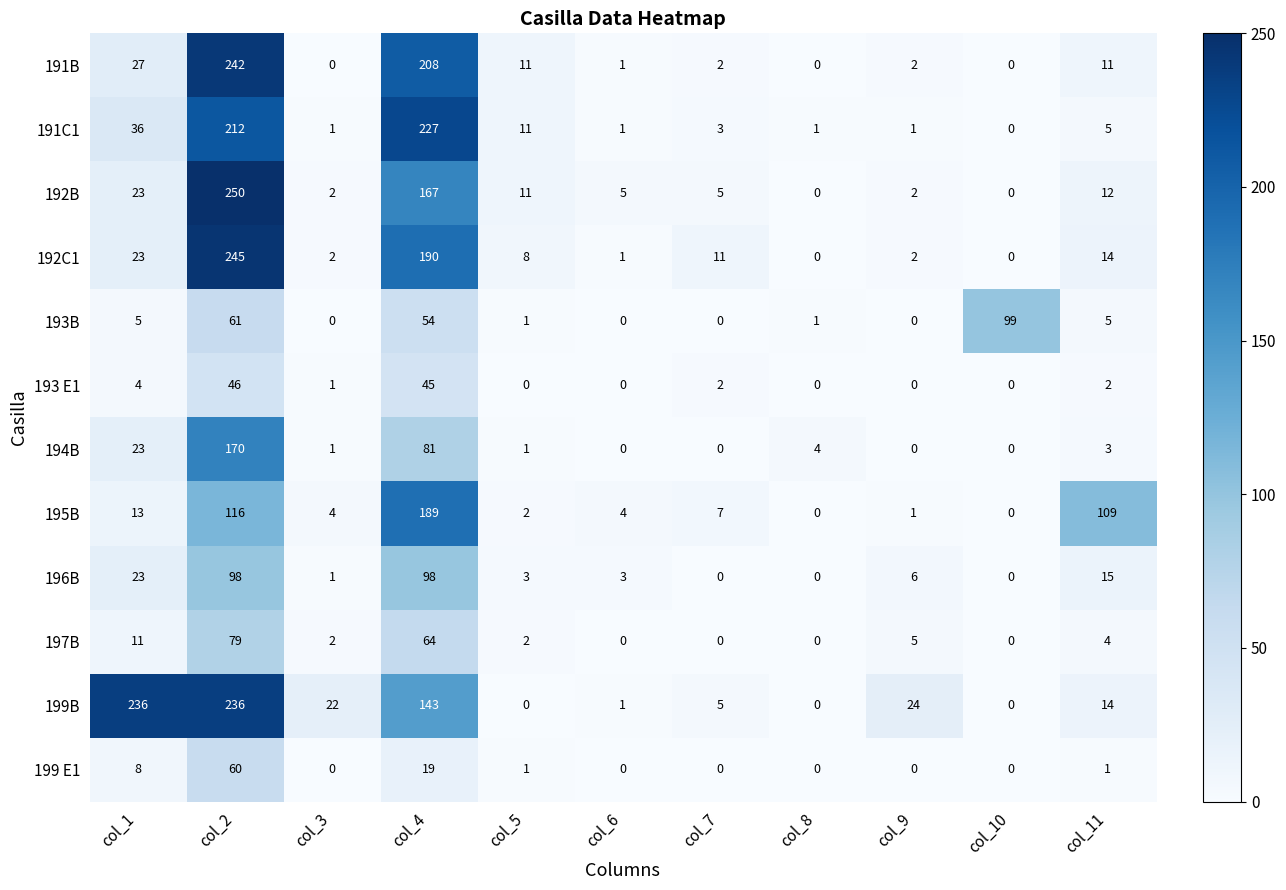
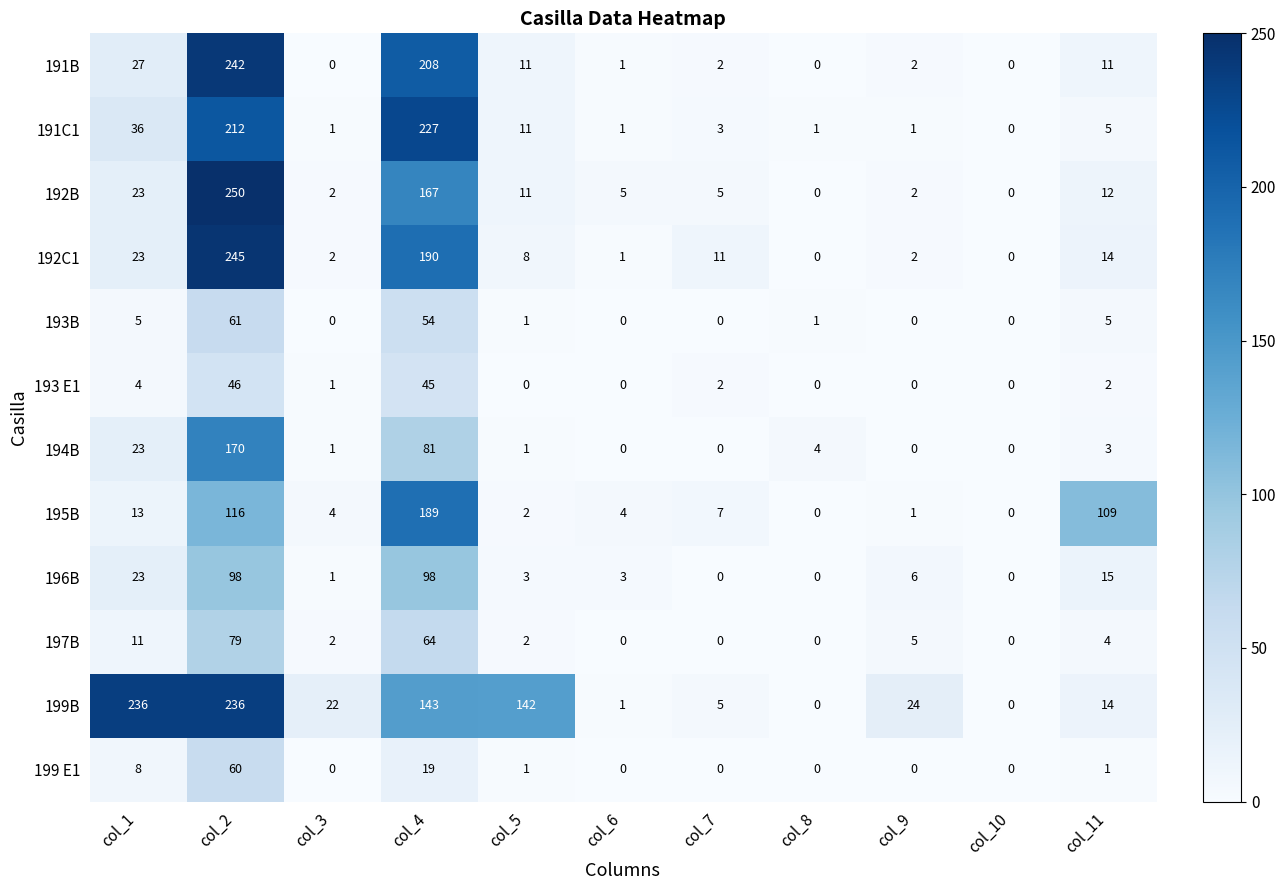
193B, col_10: 99 -> 0
199B, col_5: 0 -> 142
